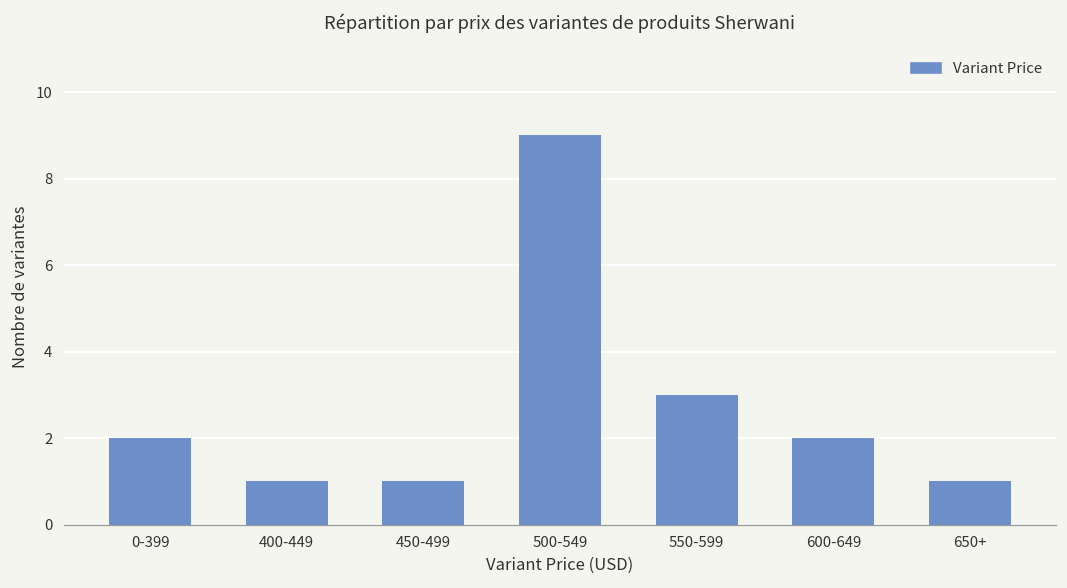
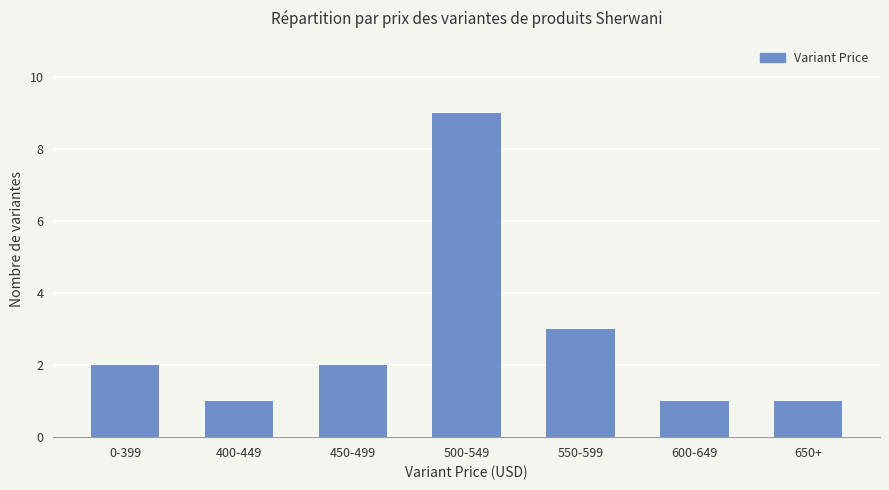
450-499: 1 -> 2
600-649: 2 -> 1
